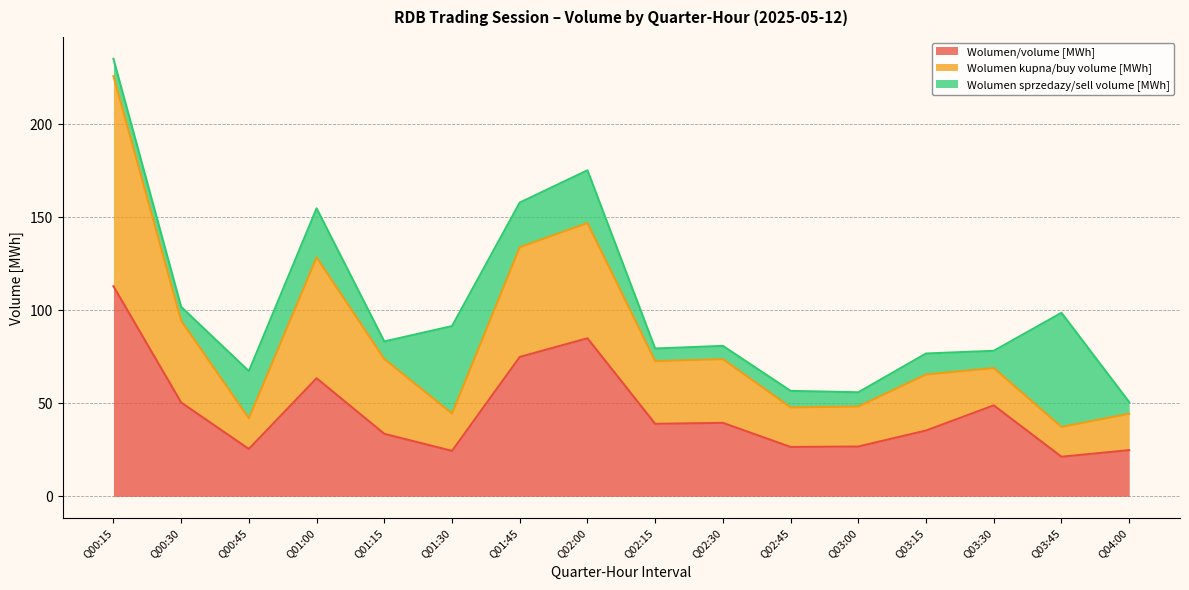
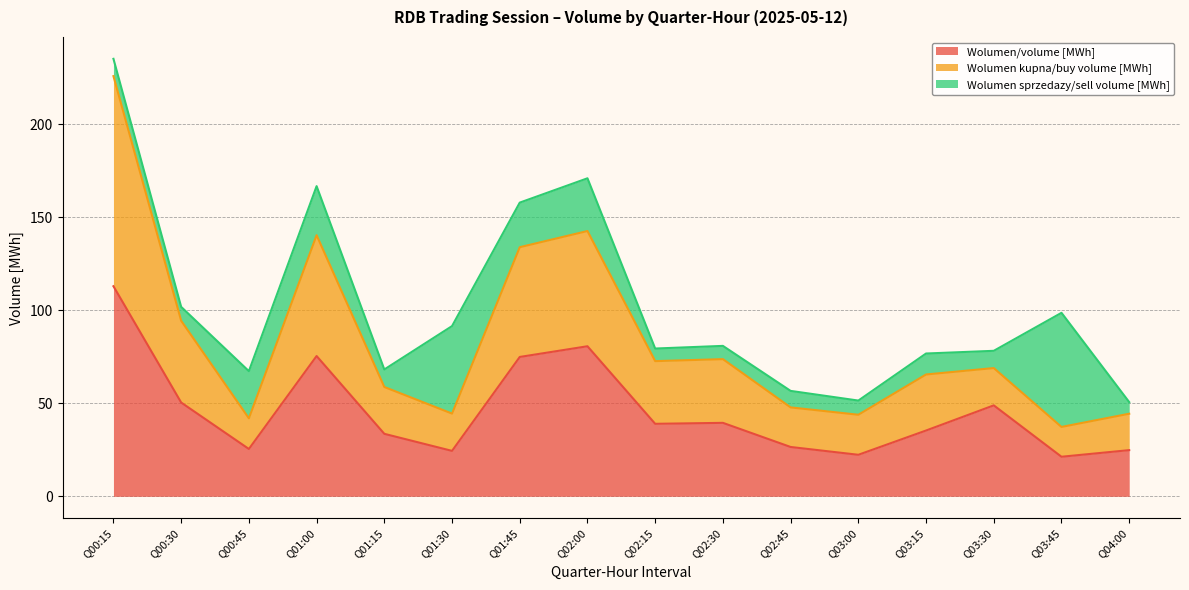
Wolumen/volume [MWh], Q01:00: 63 -> 75
Wolumen kupna/buy volume [MWh], Q01:15: 40 -> 25
Wolumen/volume [MWh], Q02:00: 85 -> 81
Wolumen/volume [MWh], Q03:00: 27 -> 22
